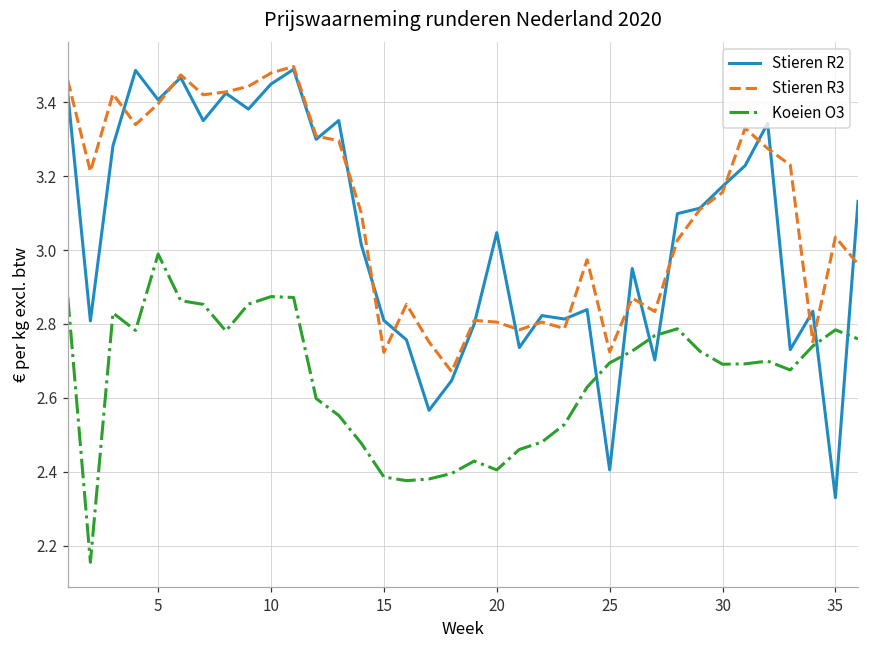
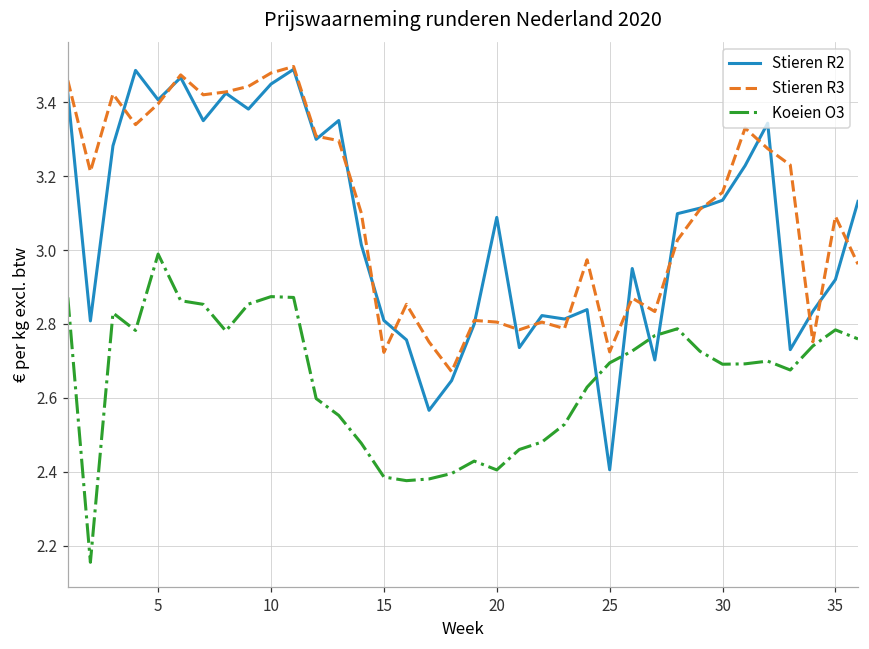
Stieren R2, 20: 3.05 -> 3.09
Stieren R2, 30: 3.17 -> 3.13
Stieren R2, 35: 2.33 -> 2.92
Stieren R3, 35: 3.04 -> 3.09
